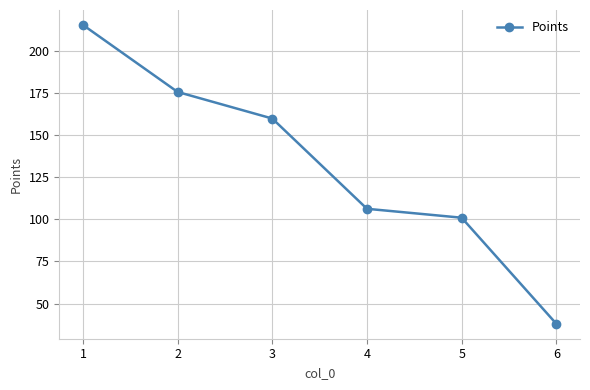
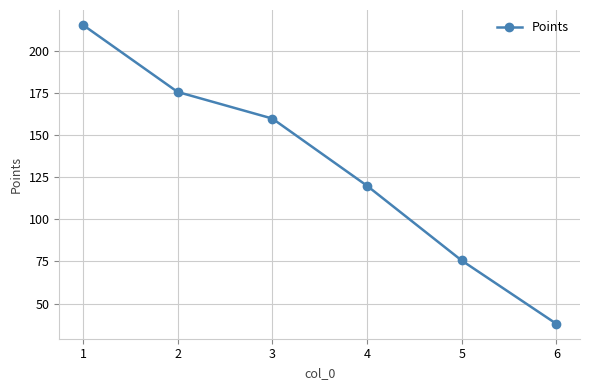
4: 106 -> 120
5: 101 -> 76
